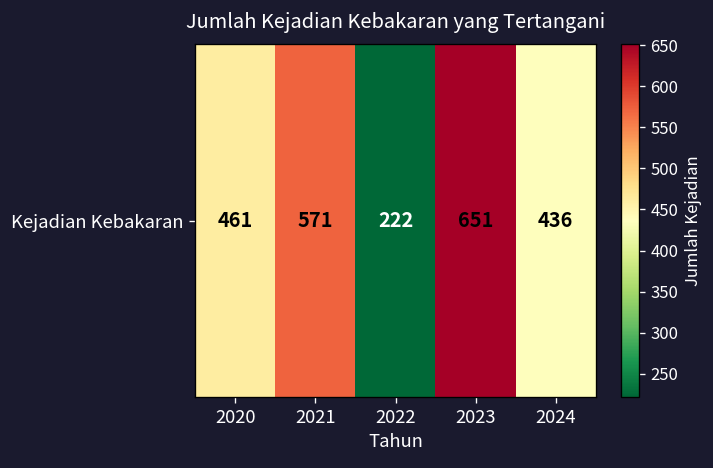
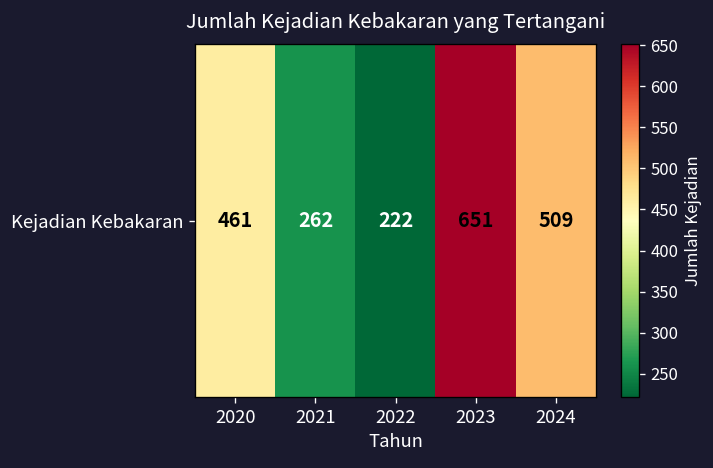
Kejadian Kebakaran, 2021: 571 -> 262
Kejadian Kebakaran, 2024: 436 -> 509
